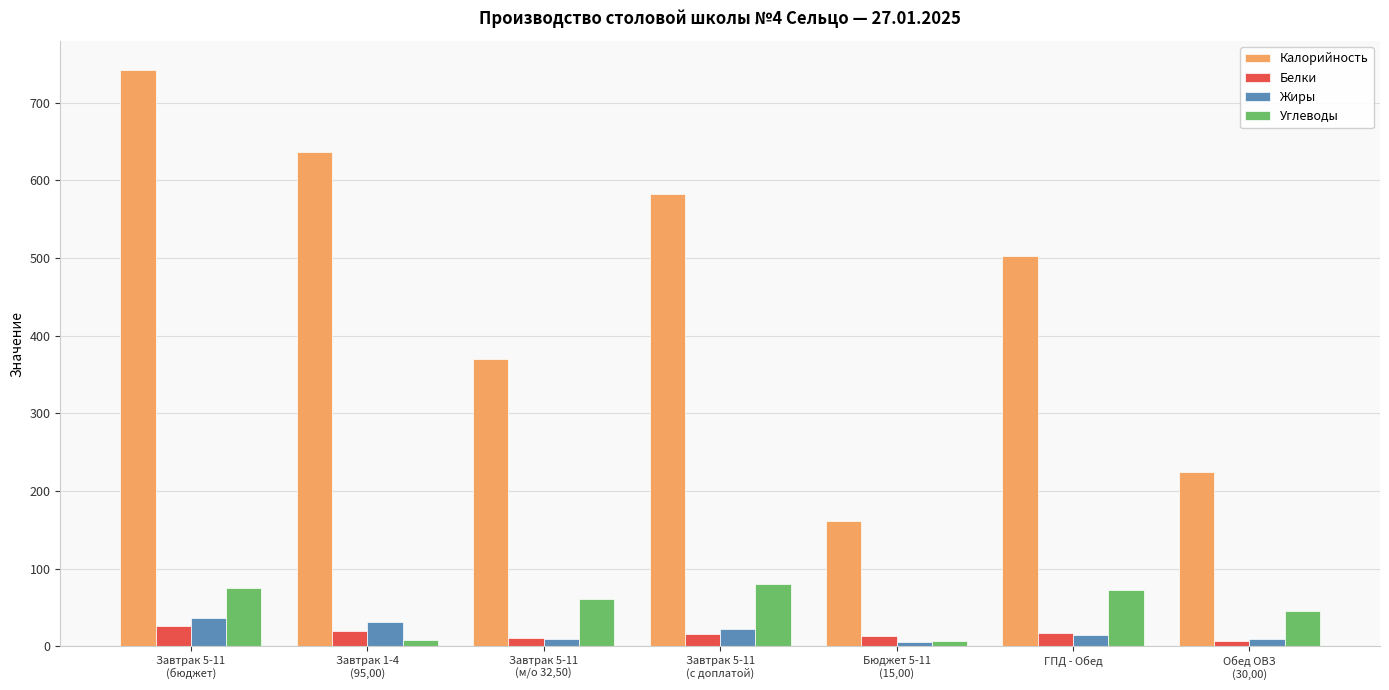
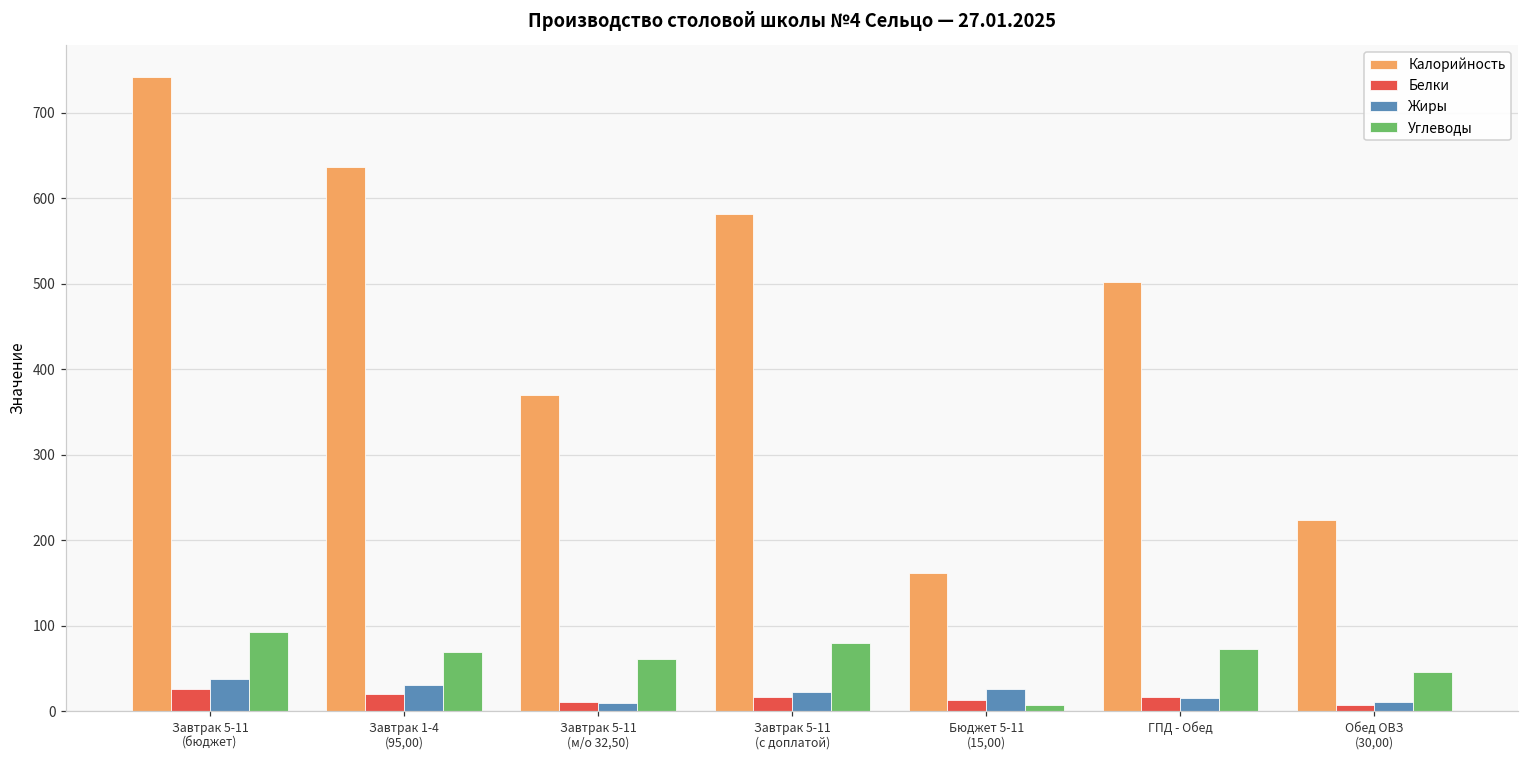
Углеводы, Завтрак 5-11 (бюджет): 80 -> 90
Углеводы, Завтрак 1-4 (95,00): 10 -> 70
Жиры, Бюджет 5-11 (15,00): 10 -> 30
